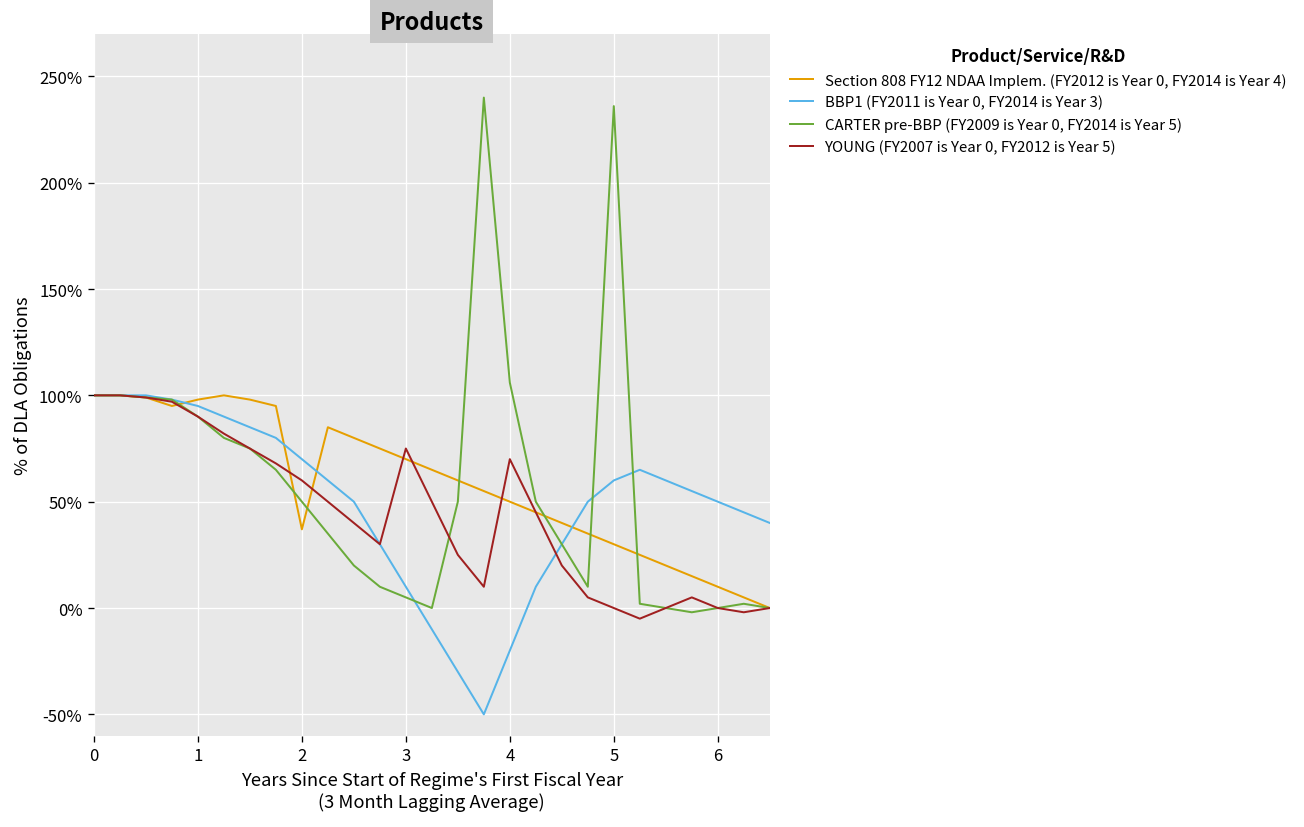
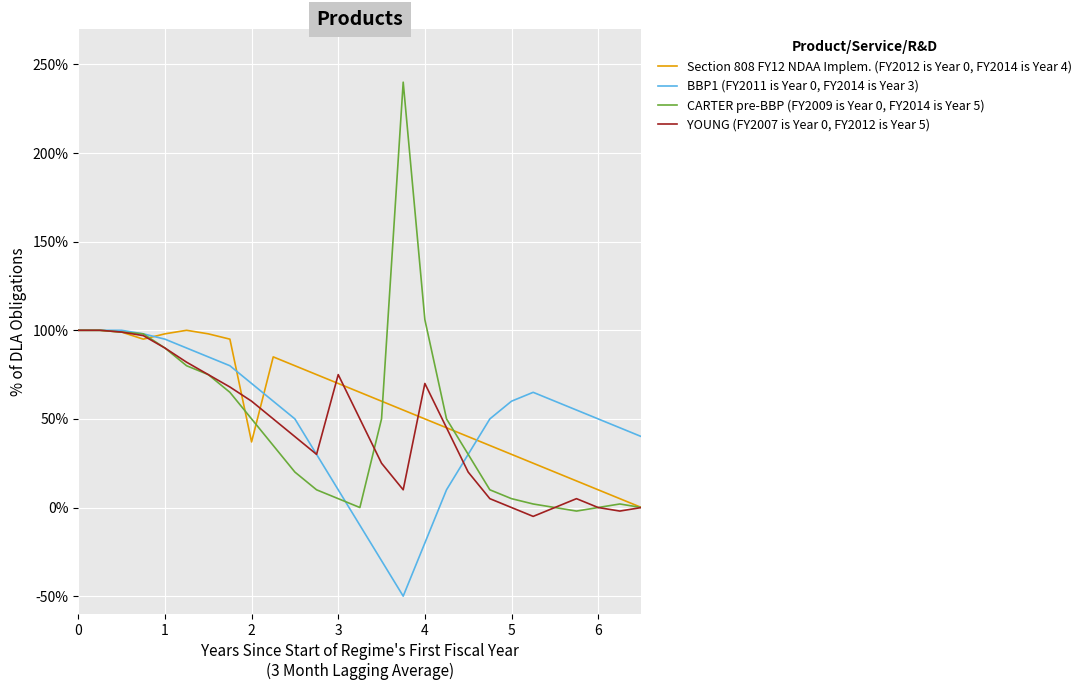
CARTER pre-BBP (FY2009 is Year 0, FY2014 is Year 5), 5: 236% -> 5%
